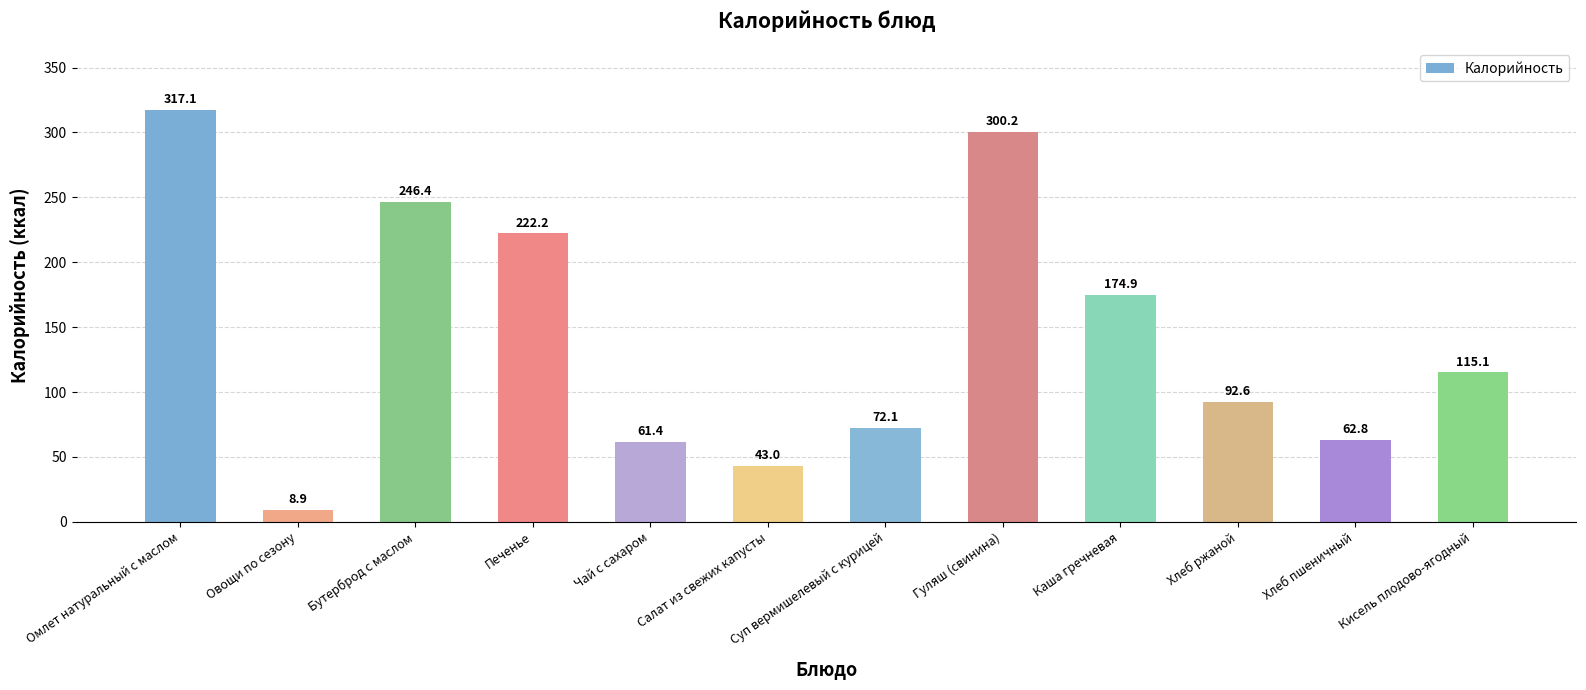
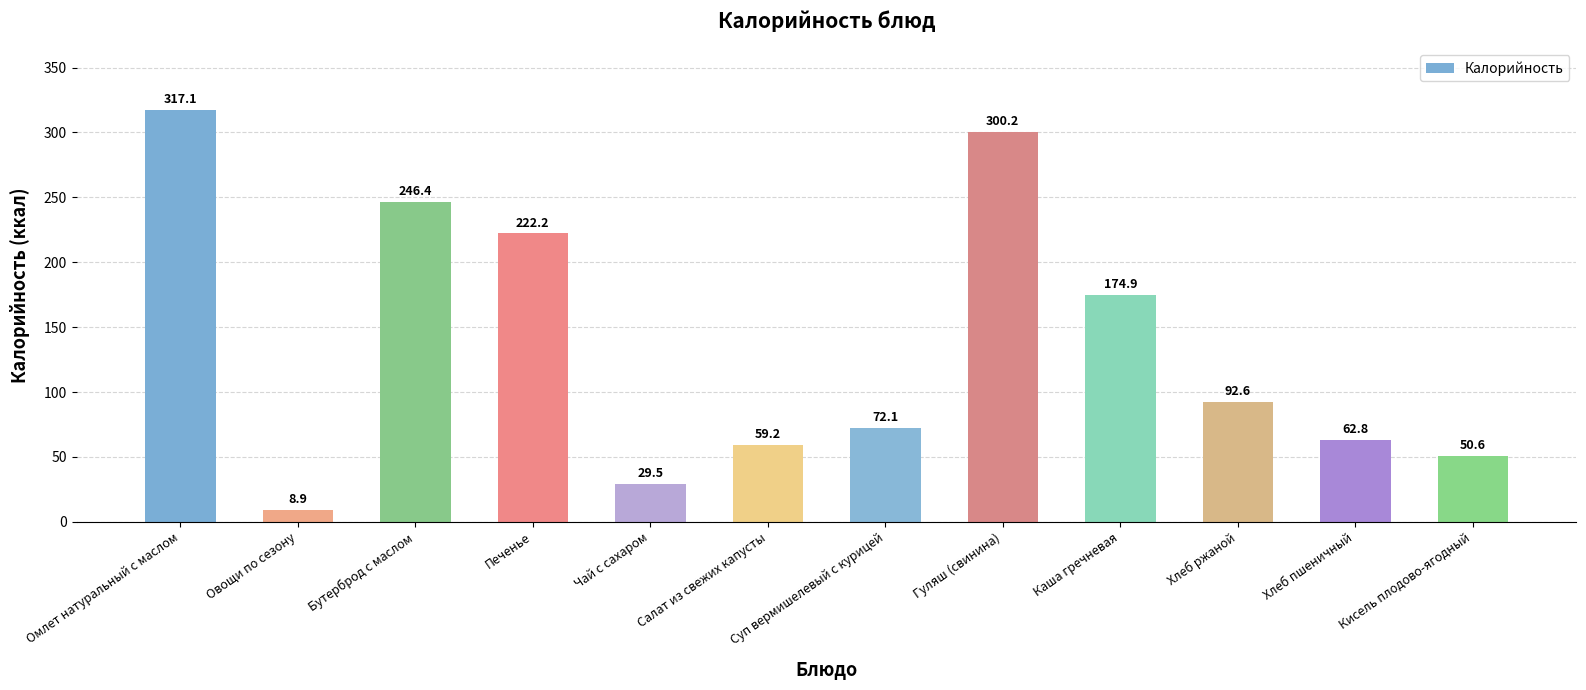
Чай с сахаром: 61.4 -> 29.5
Салат из свежих капусты: 43.0 -> 59.2
Кисель плодово-ягодный: 115.1 -> 50.6
